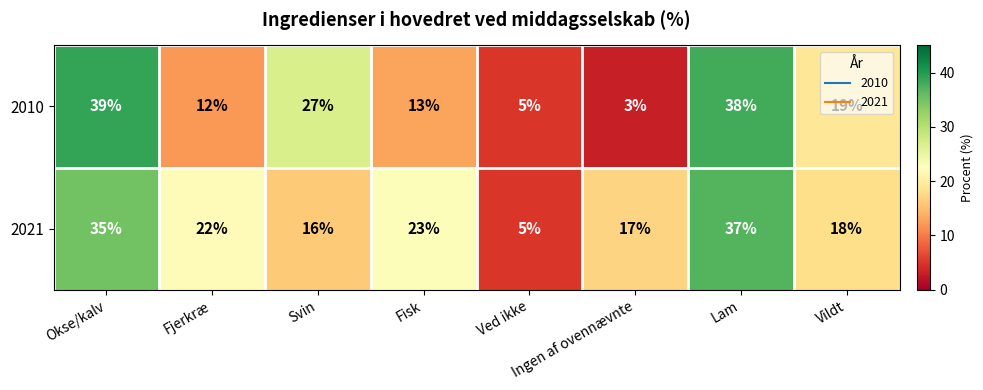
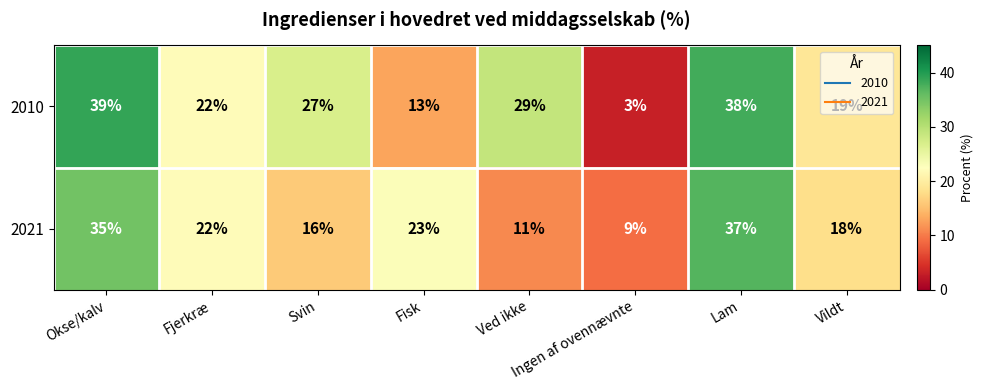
2010, Fjerkræ: 12% -> 22%
2010, Ved ikke: 5% -> 29%
2021, Ved ikke: 5% -> 11%
2021, Ingen af ovennævnte: 17% -> 9%
